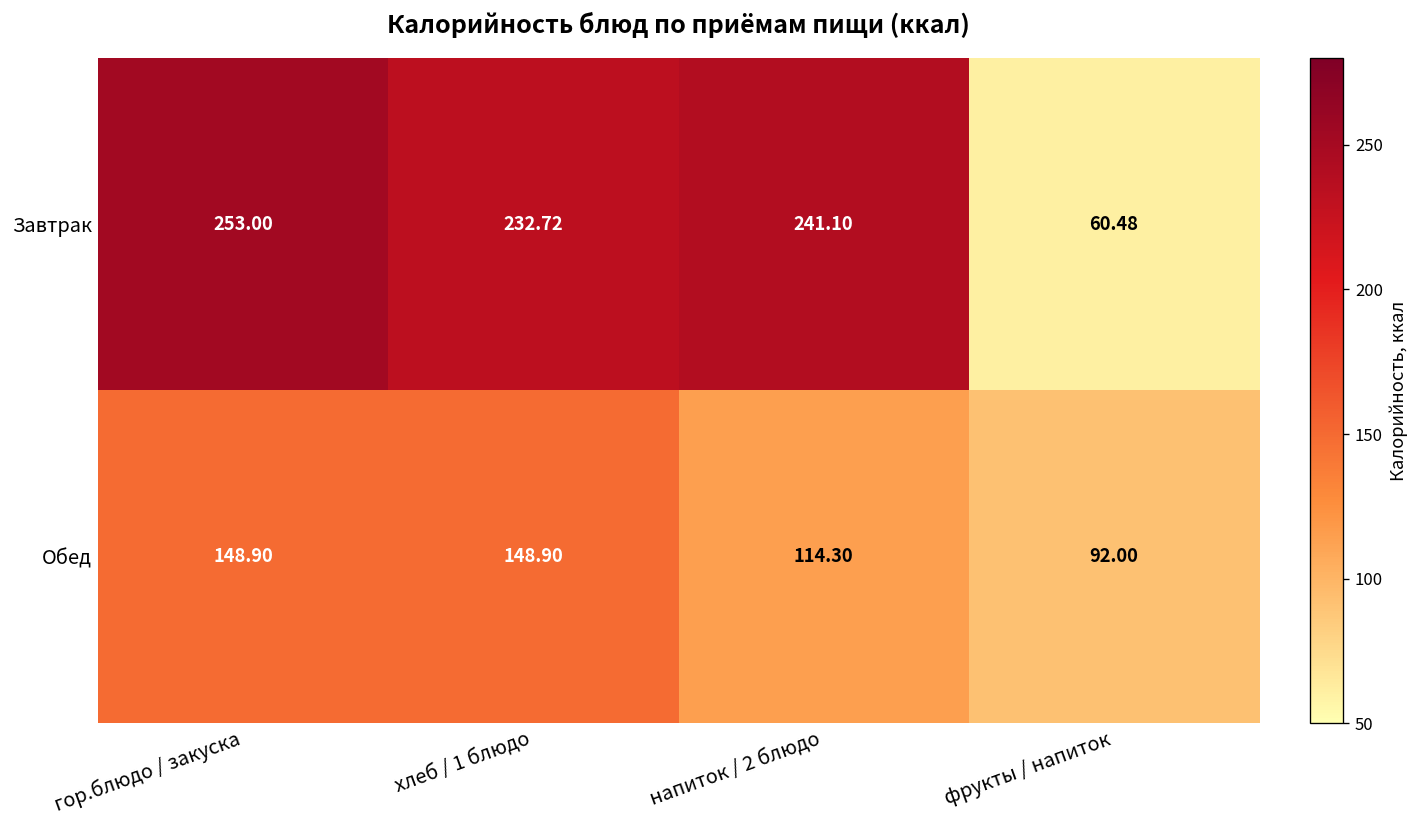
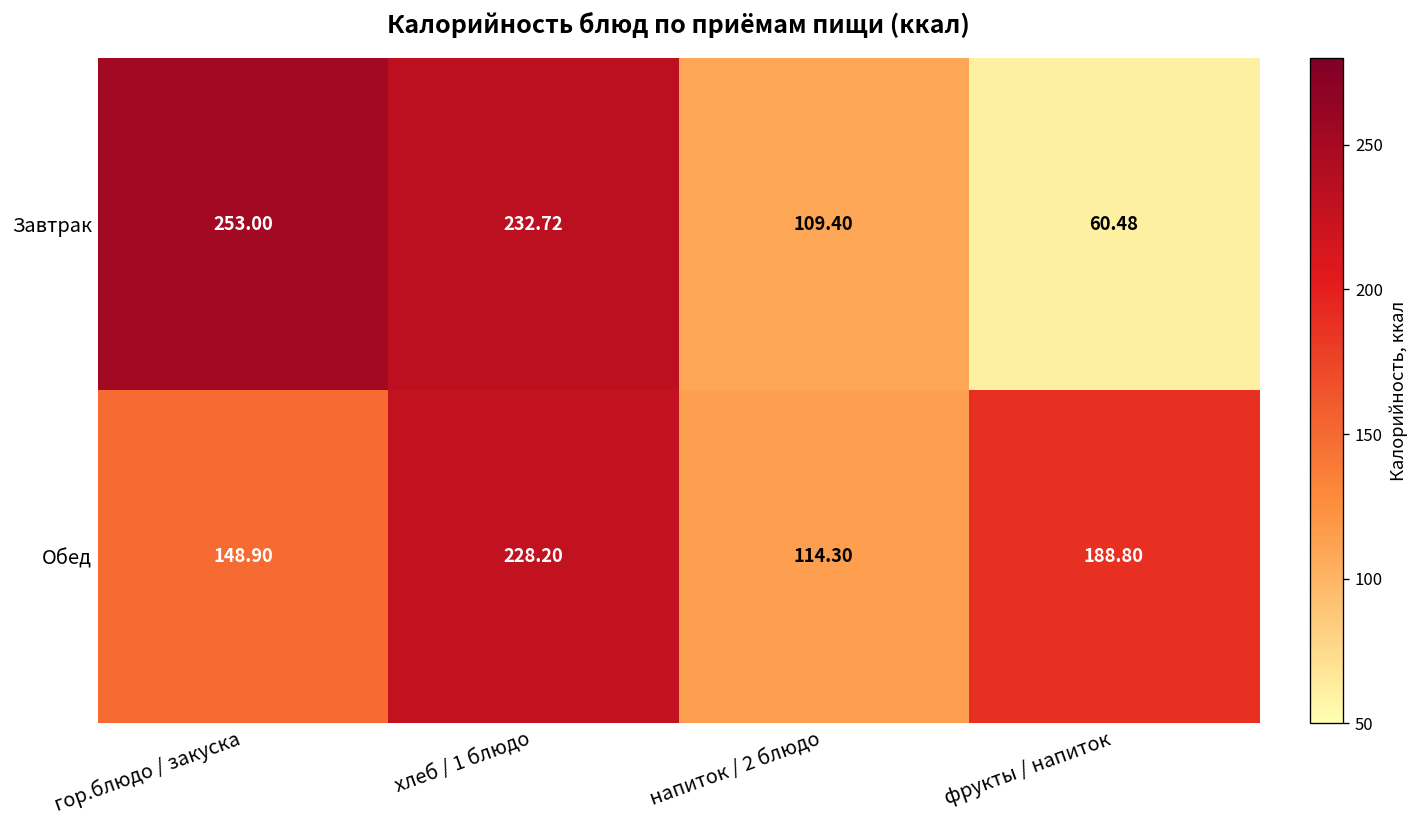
Завтрак, напиток / 2 блюдо: 241.10 -> 109.40
Обед, хлеб / 1 блюдо: 148.90 -> 228.20
Обед, фрукты / напиток: 92.00 -> 188.80
